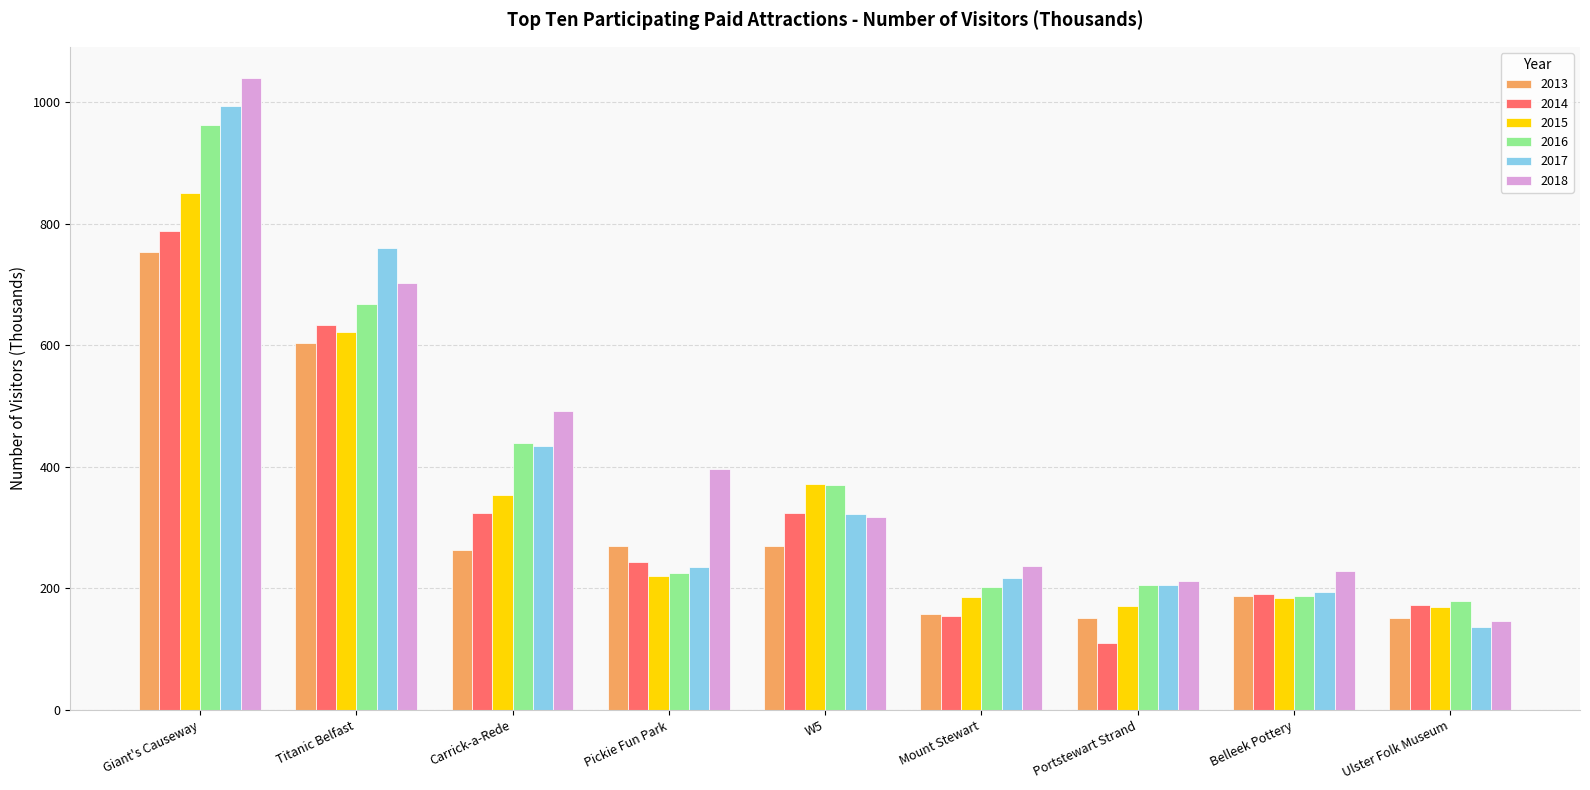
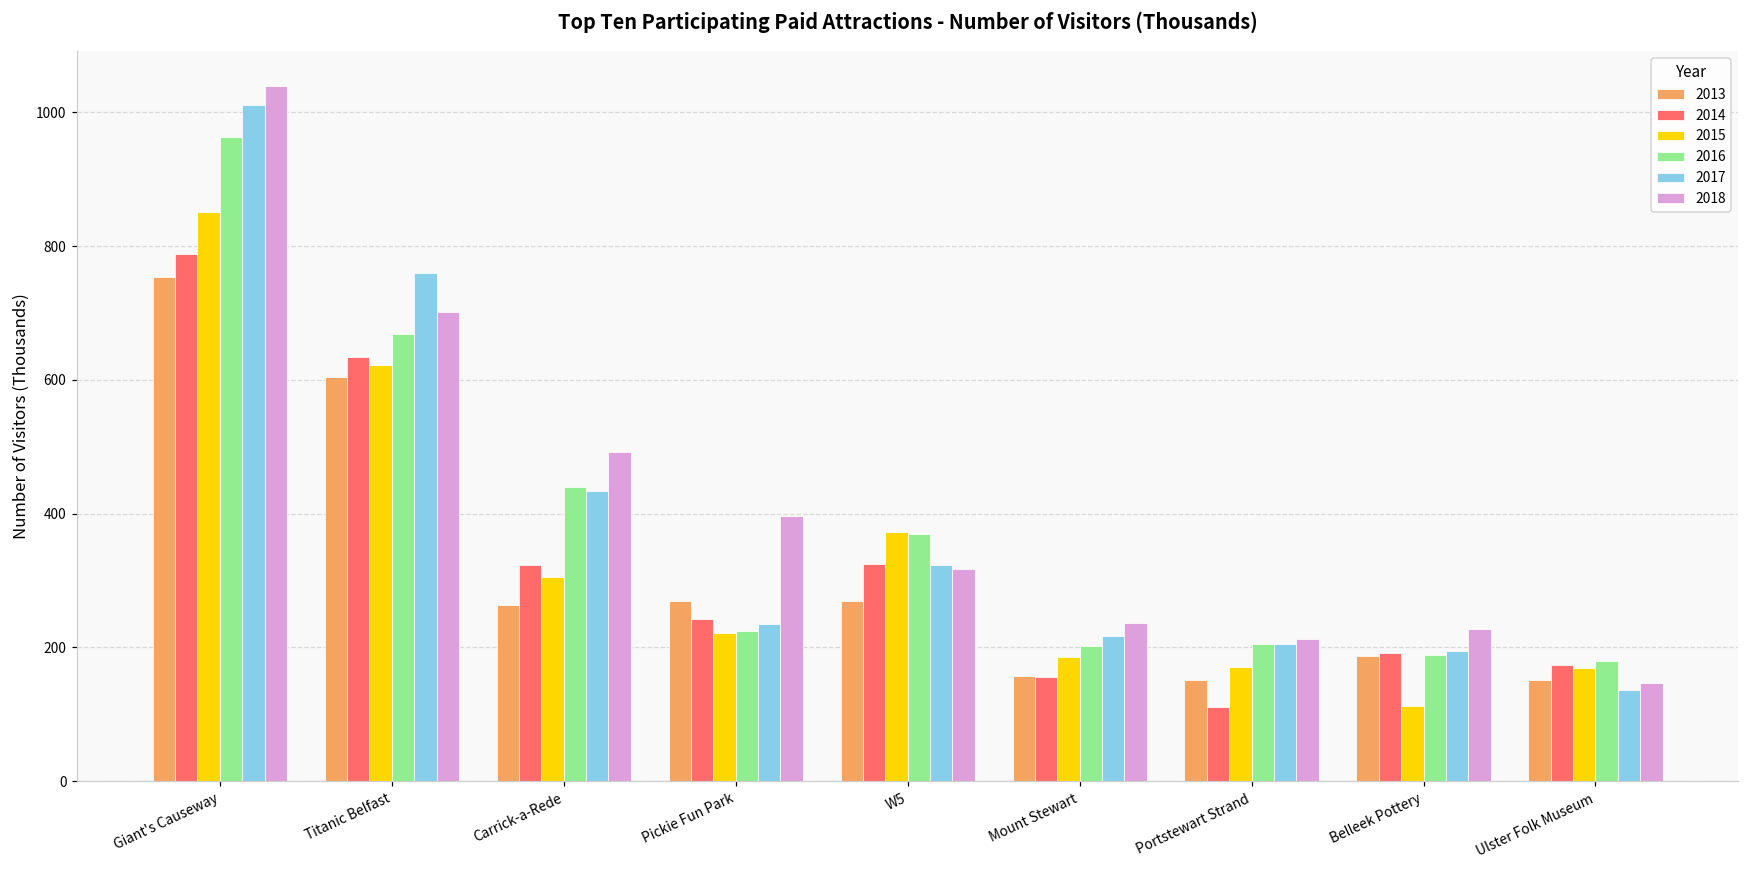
2017, Giant's Causeway: 990 -> 1010
2015, Carrick-a-Rede: 350 -> 300
2015, Belleek Pottery: 180 -> 110
